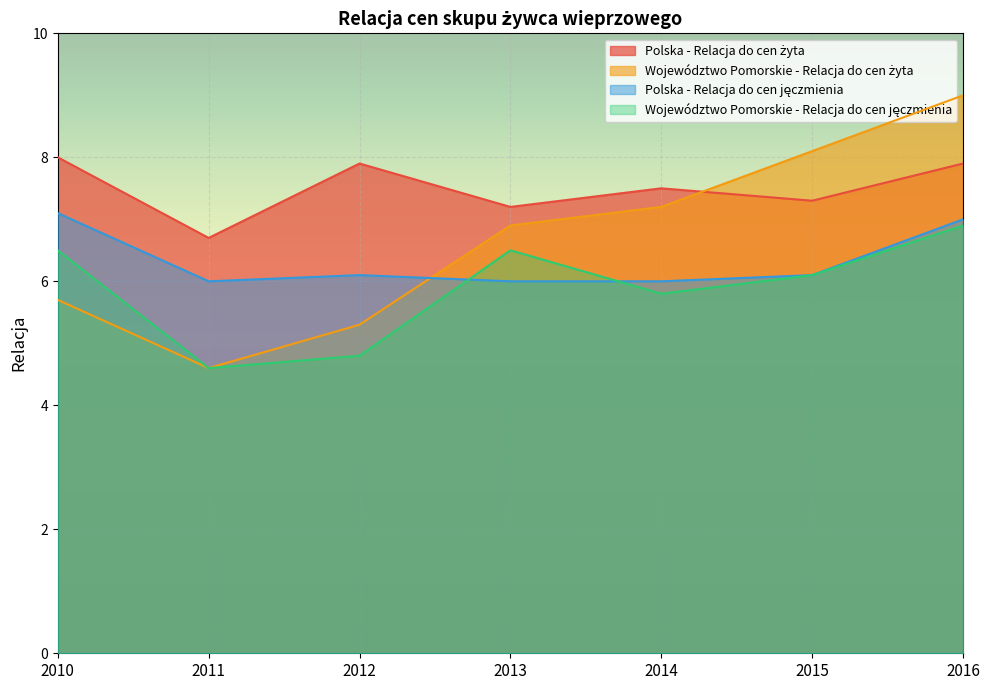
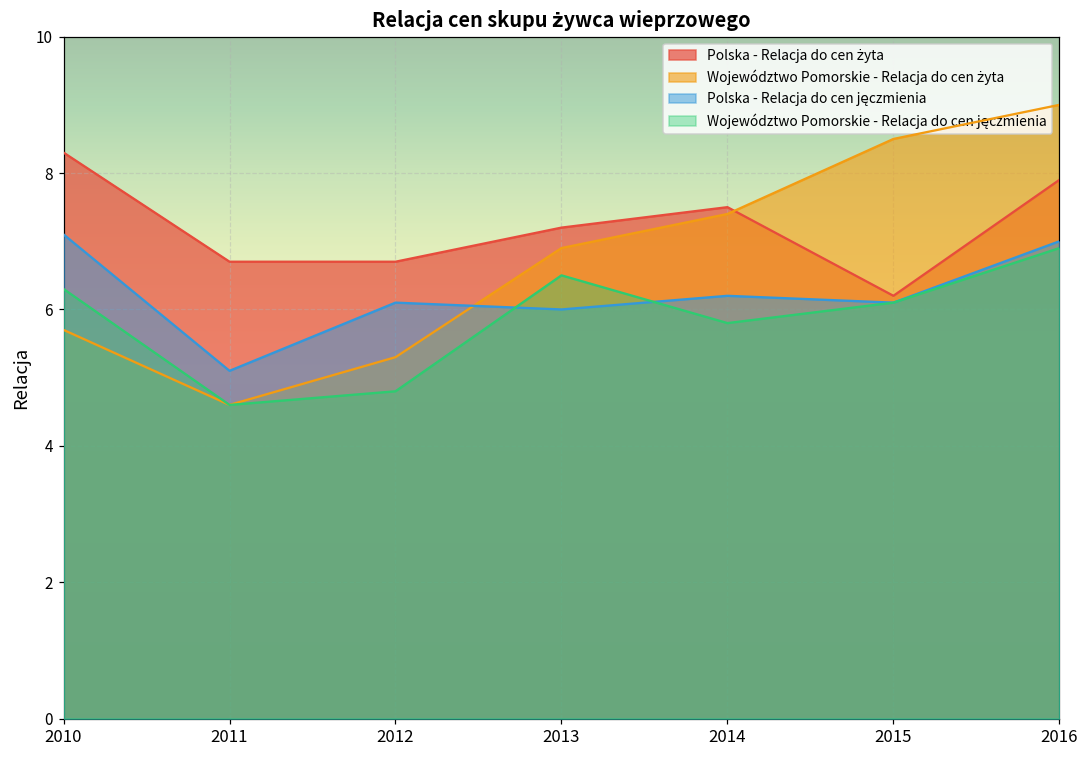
Polska - Relacja do cen żyta, 2010: 8.0 -> 8.3
Województwo Pomorskie - Relacja do cen jęczmienia, 2010: 6.5 -> 6.3
Polska - Relacja do cen jęczmienia, 2011: 6.0 -> 5.1
Polska - Relacja do cen żyta, 2012: 7.9 -> 6.7
Województwo Pomorskie - Relacja do cen żyta, 2014: 7.2 -> 7.4
Polska - Relacja do cen jęczmienia, 2014: 6.0 -> 6.2
Polska - Relacja do cen żyta, 2015: 7.3 -> 6.2
Województwo Pomorskie - Relacja do cen żyta, 2015: 8.1 -> 8.5
